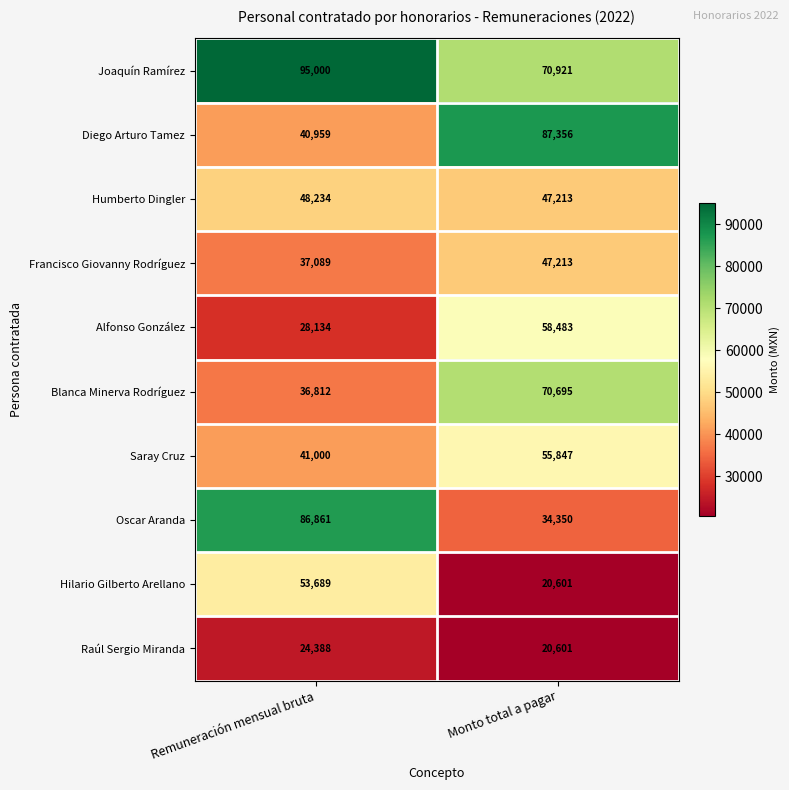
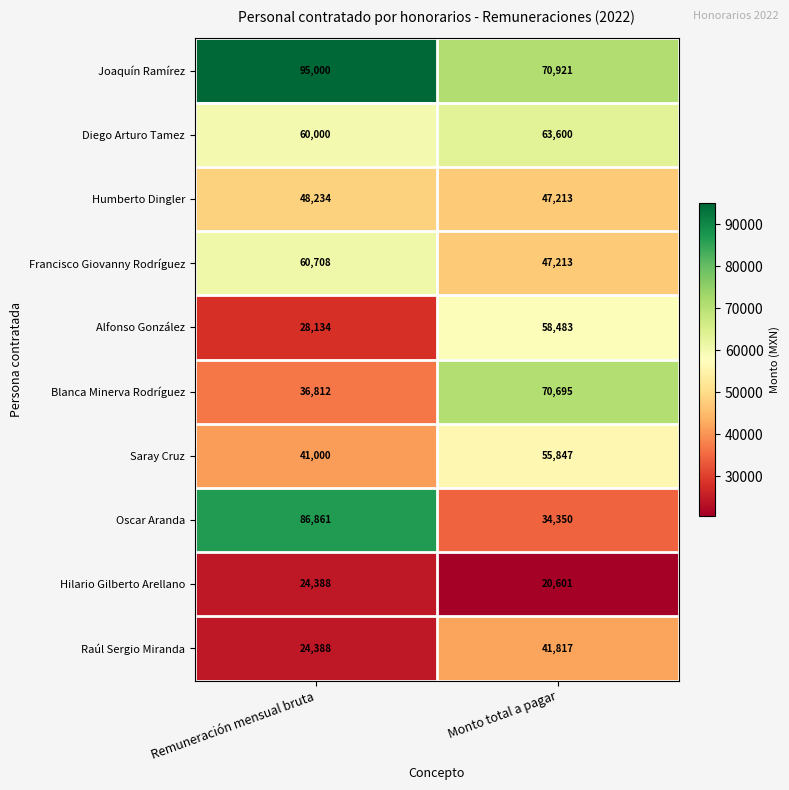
Diego Arturo Tamez, Remuneración mensual bruta: 40,959 -> 60,000
Diego Arturo Tamez, Monto total a pagar: 87,356 -> 63,600
Francisco Giovanny Rodríguez, Remuneración mensual bruta: 37,089 -> 60,708
Hilario Gilberto Arellano, Remuneración mensual bruta: 53,689 -> 24,388
Raúl Sergio Miranda, Monto total a pagar: 20,601 -> 41,817
